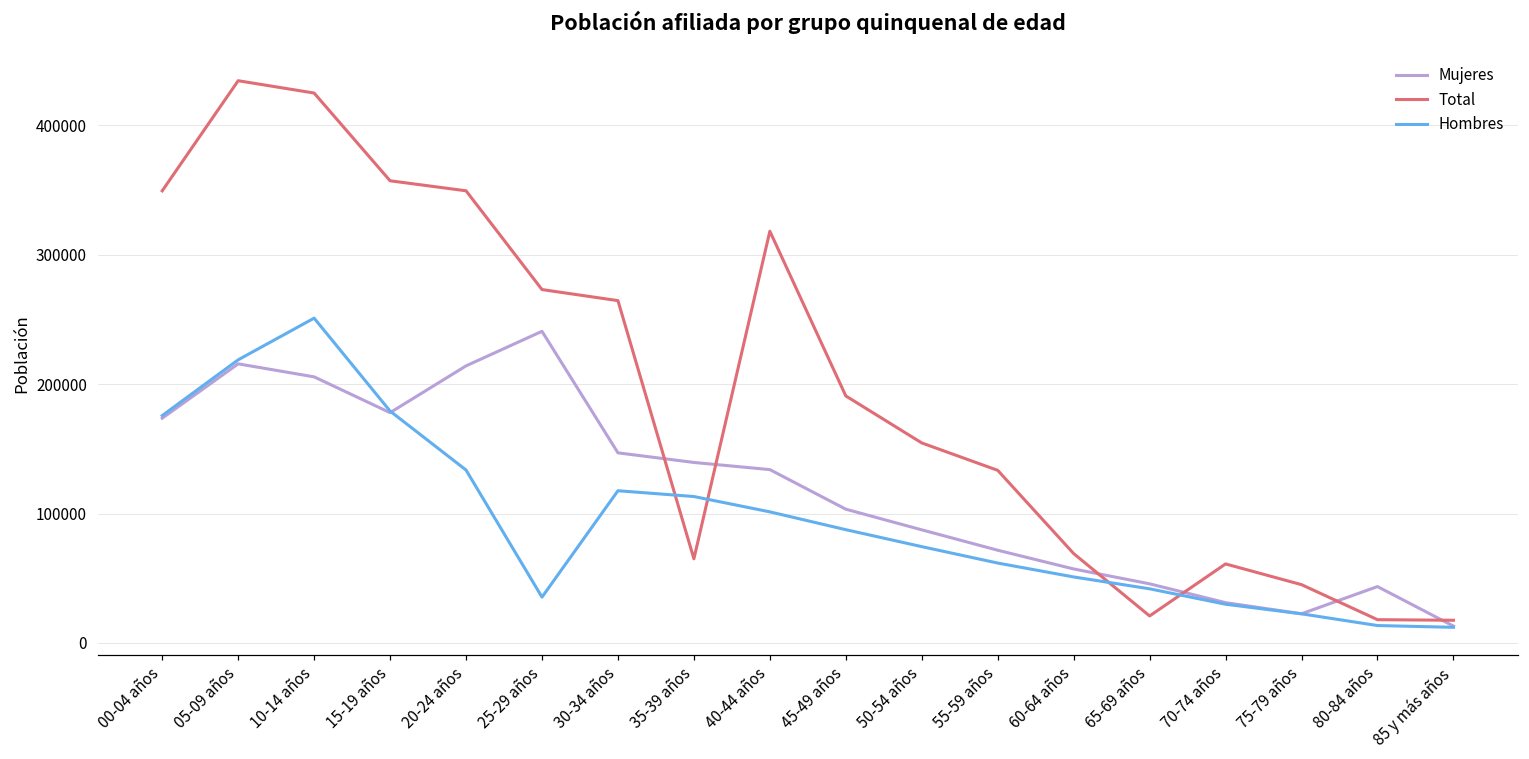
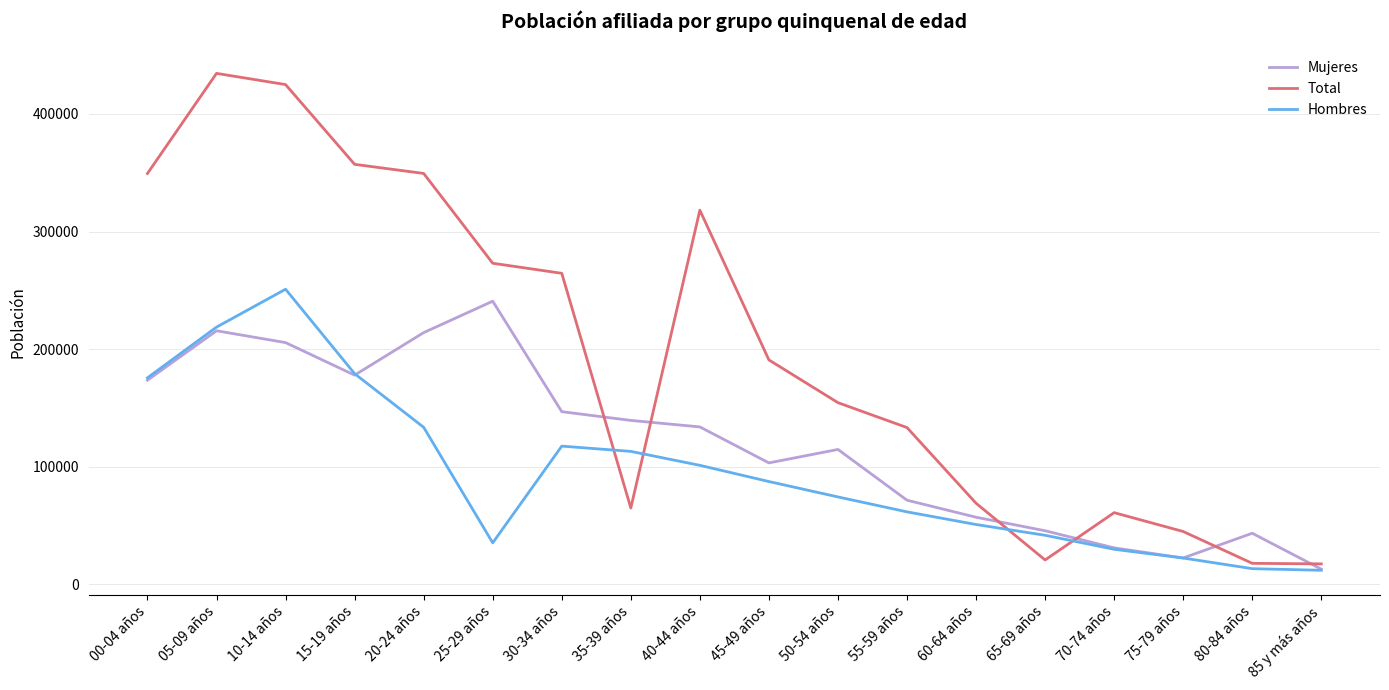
Mujeres, 50-54 años: 87000 -> 115000
